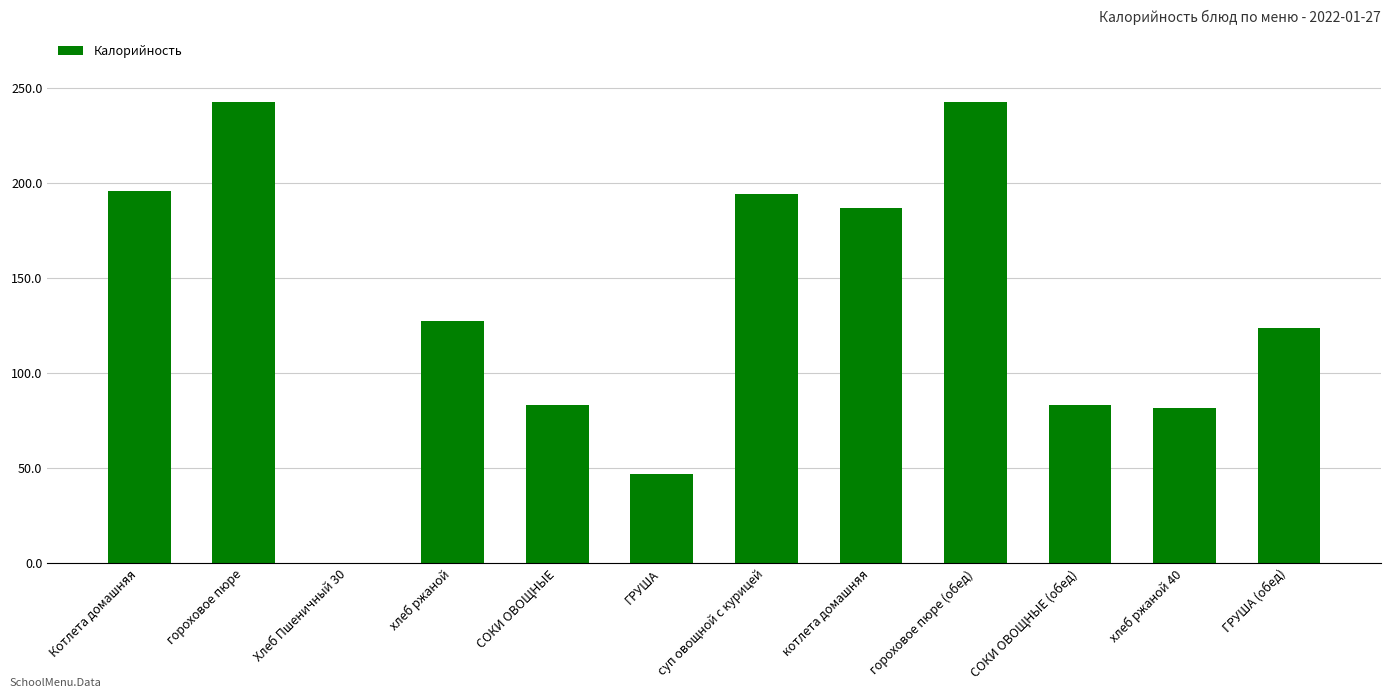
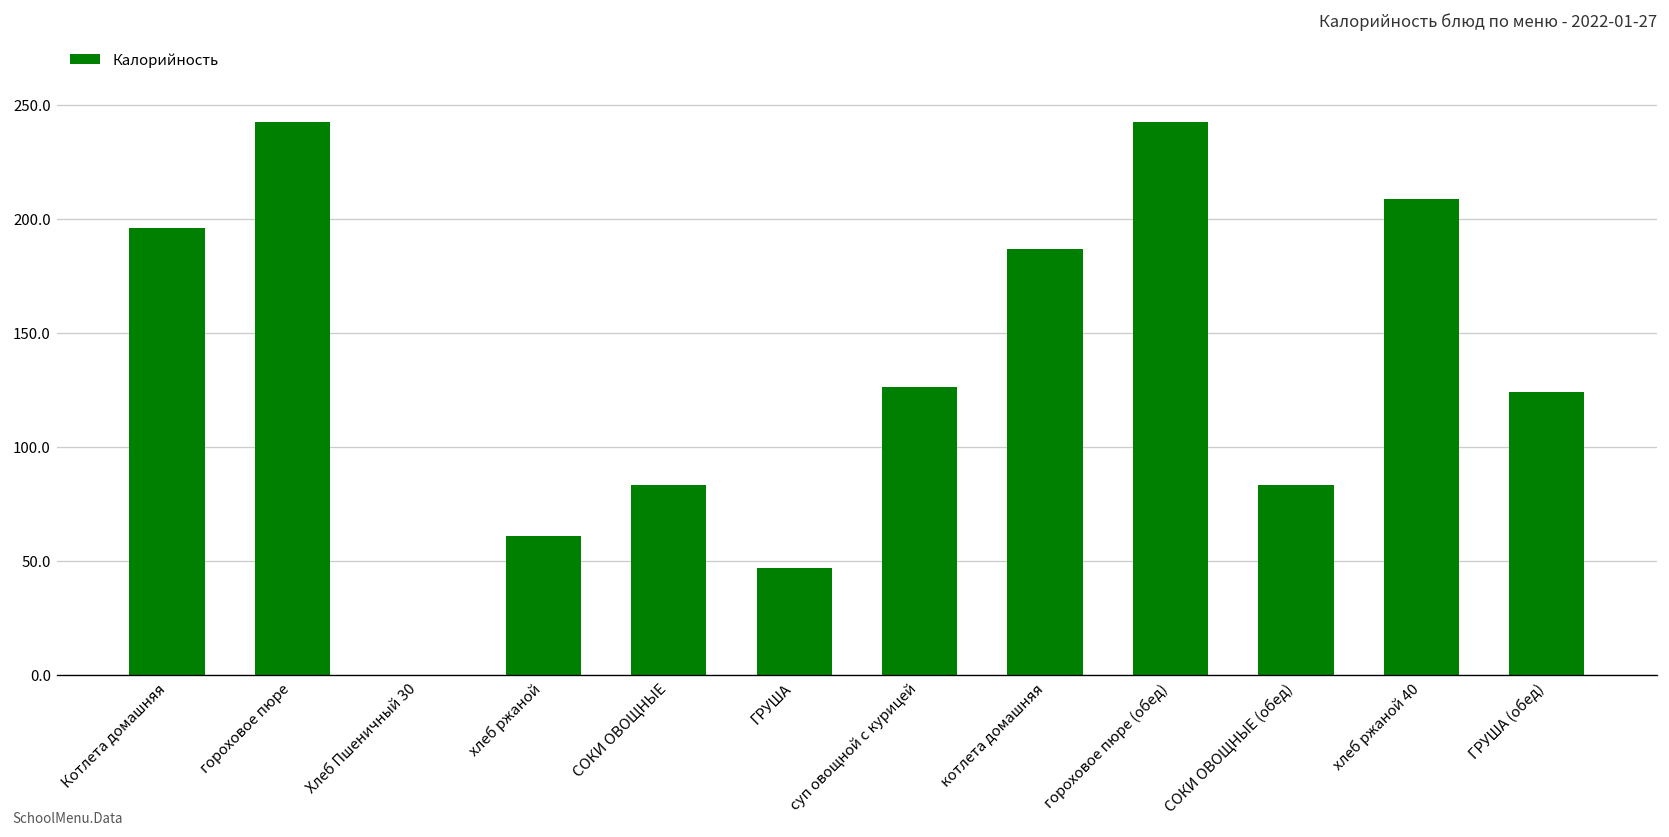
хлеб ржаной: 128 -> 61
суп овощной с курицей: 194 -> 126
хлеб ржаной 40: 82 -> 209
